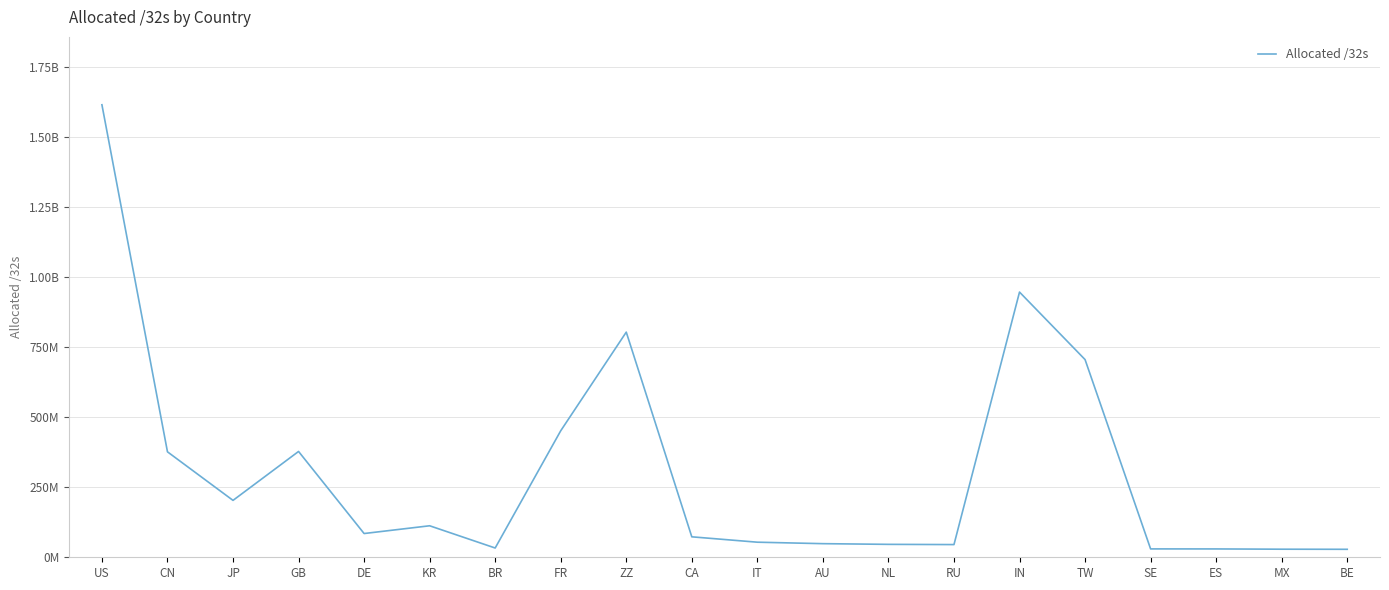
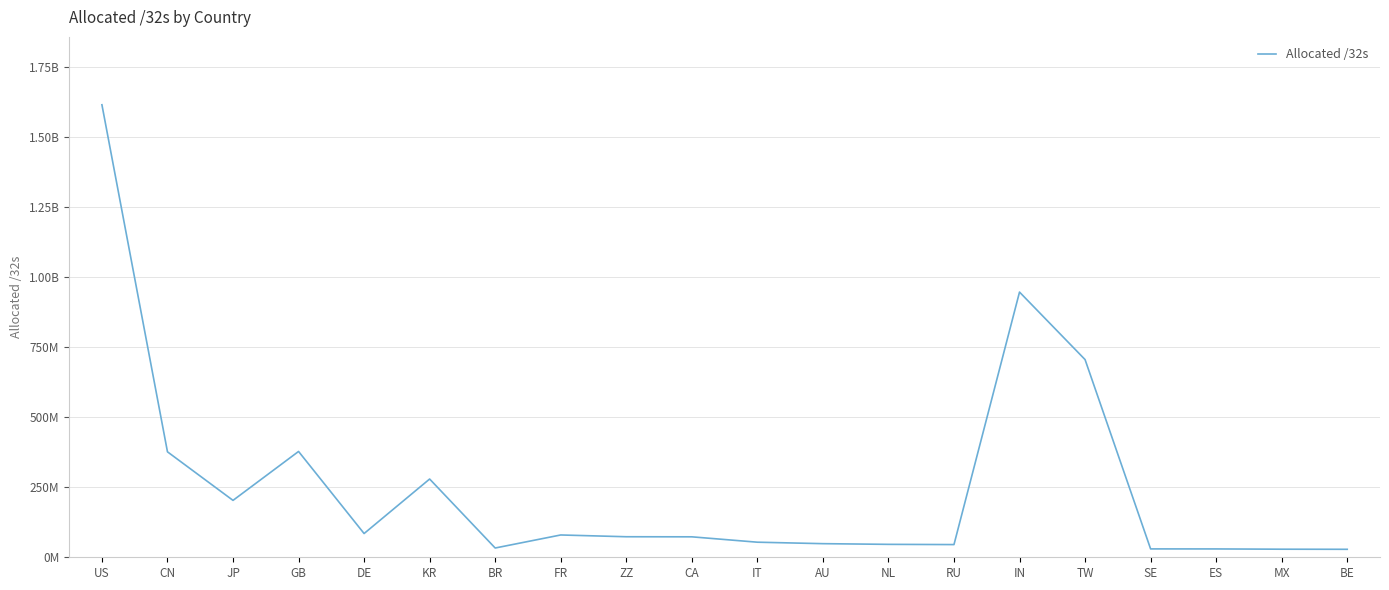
KR: 110000000 -> 280000000
FR: 450000000 -> 80000000
ZZ: 800000000 -> 70000000
